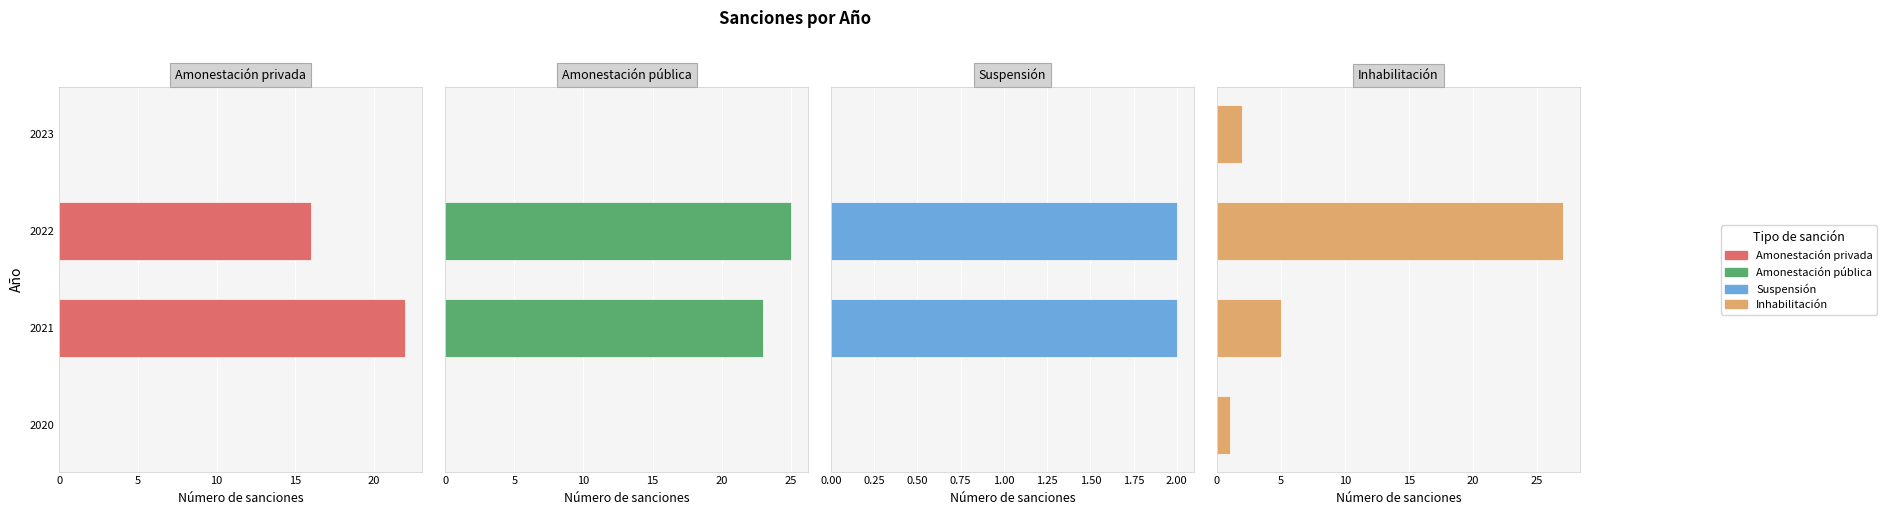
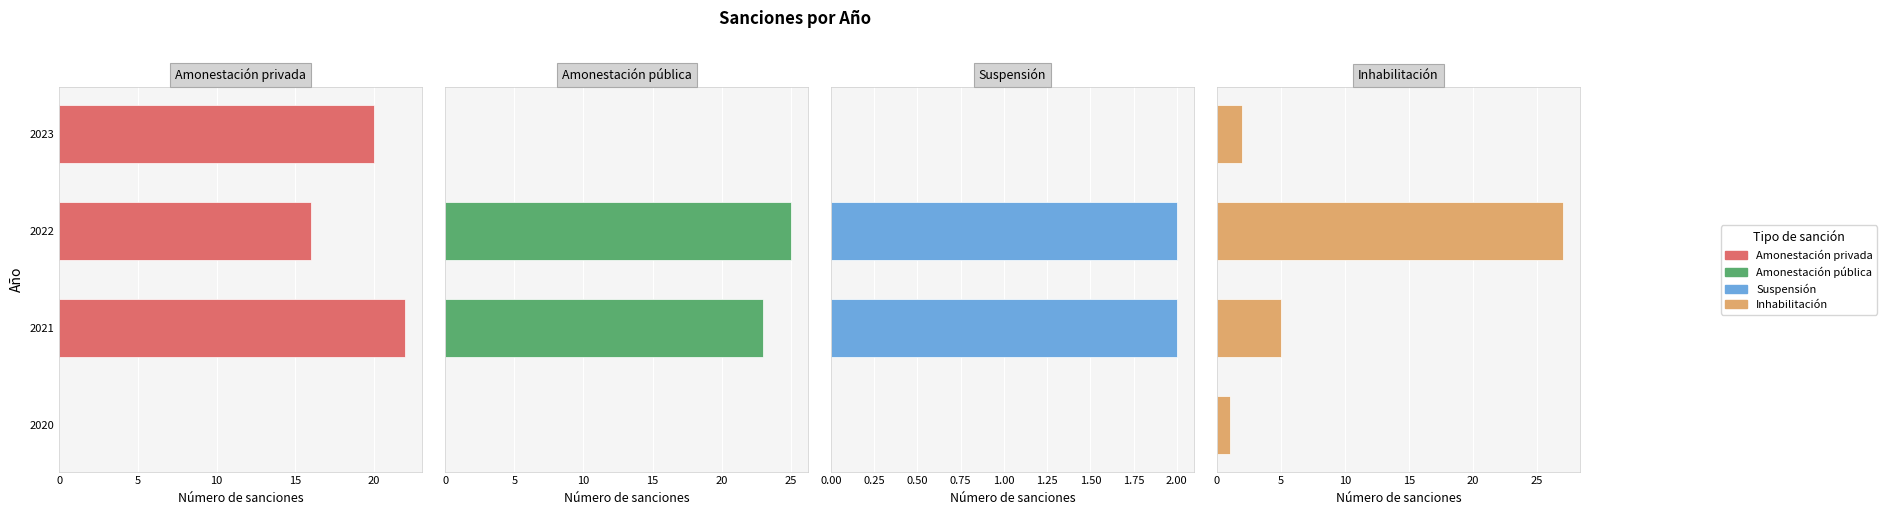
Amonestación privada, 2023: 0 -> 20
